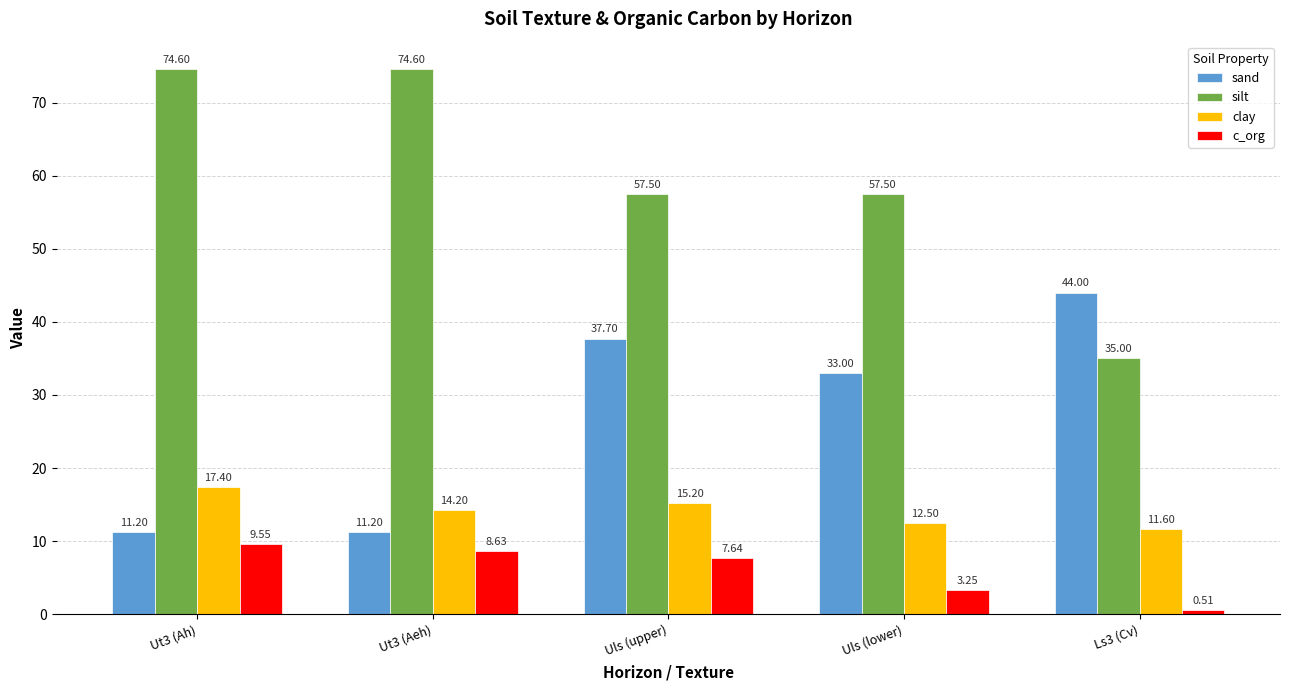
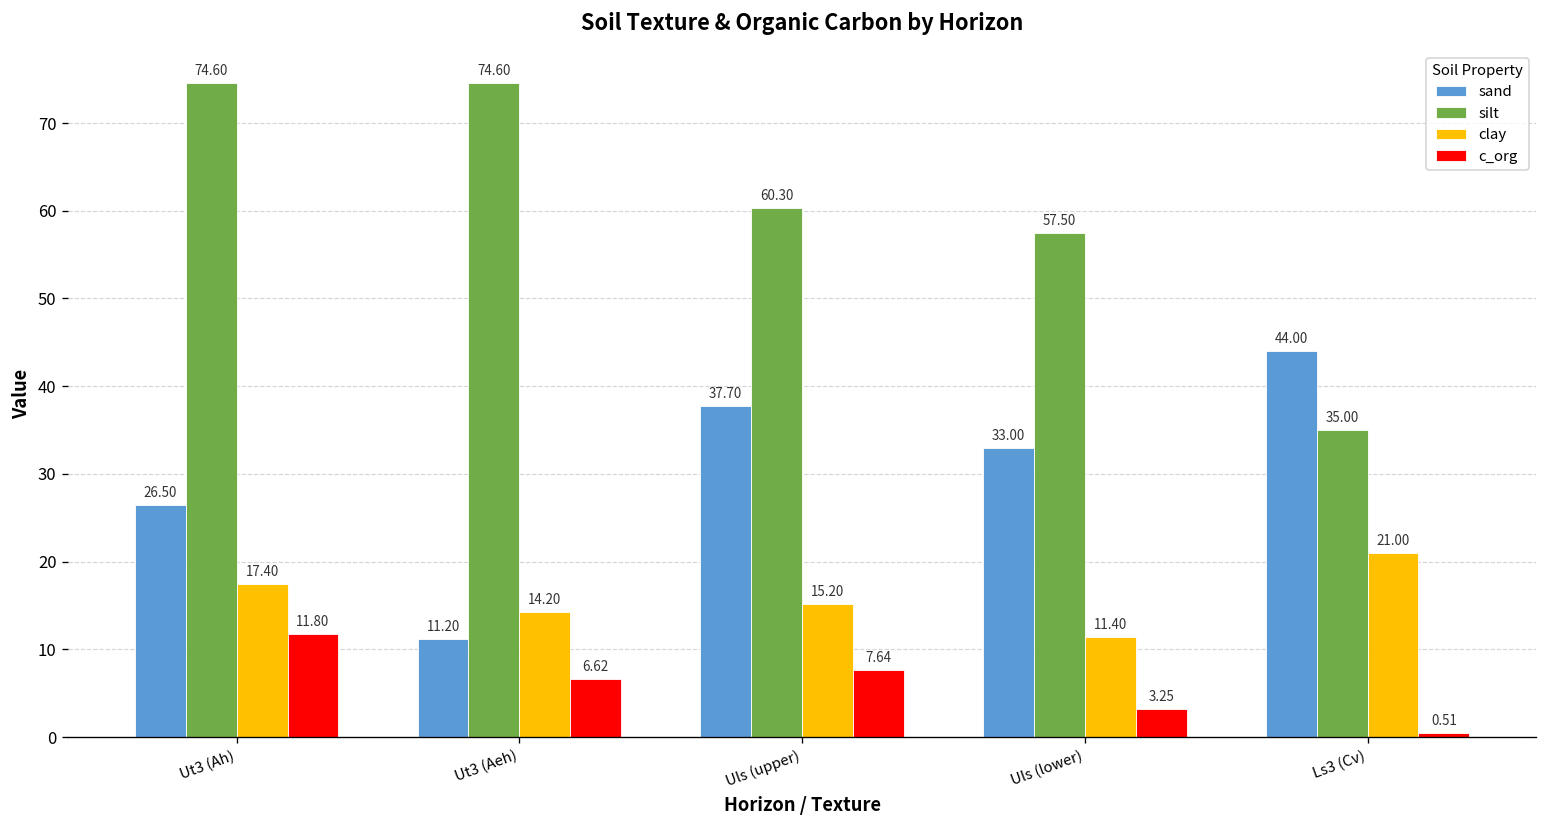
sand, Ut3 (Ah): 11.20 -> 26.50
c_org, Ut3 (Ah): 9.55 -> 11.80
c_org, Ut3 (Aeh): 8.63 -> 6.62
silt, Uls (upper): 57.50 -> 60.30
clay, Uls (lower): 12.50 -> 11.40
clay, Ls3 (Cv): 11.60 -> 21.00
